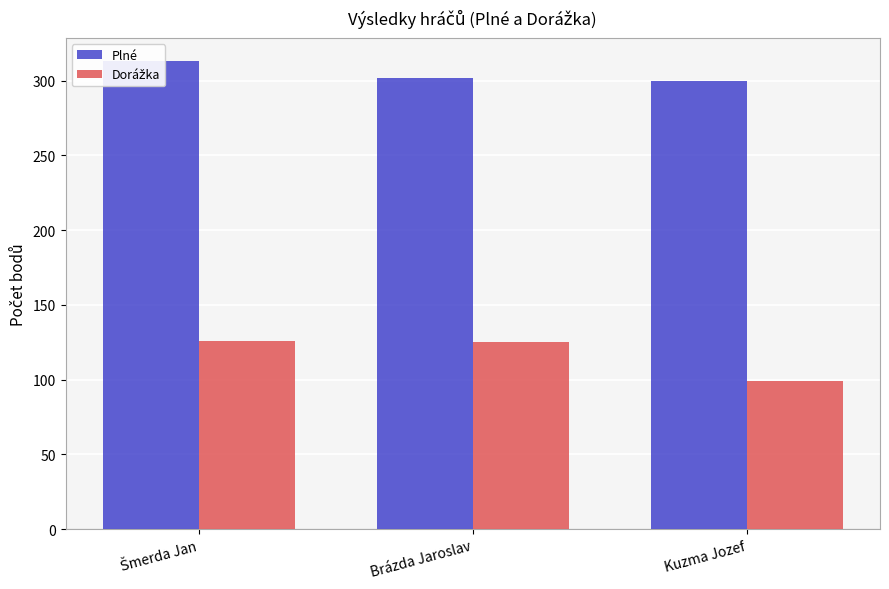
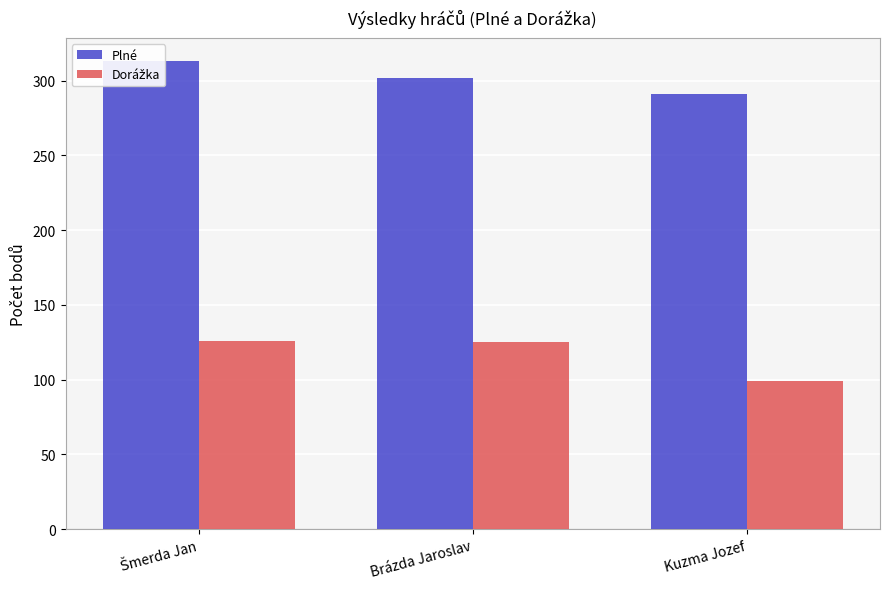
Plné, Kuzma Jozef: 300 -> 291
